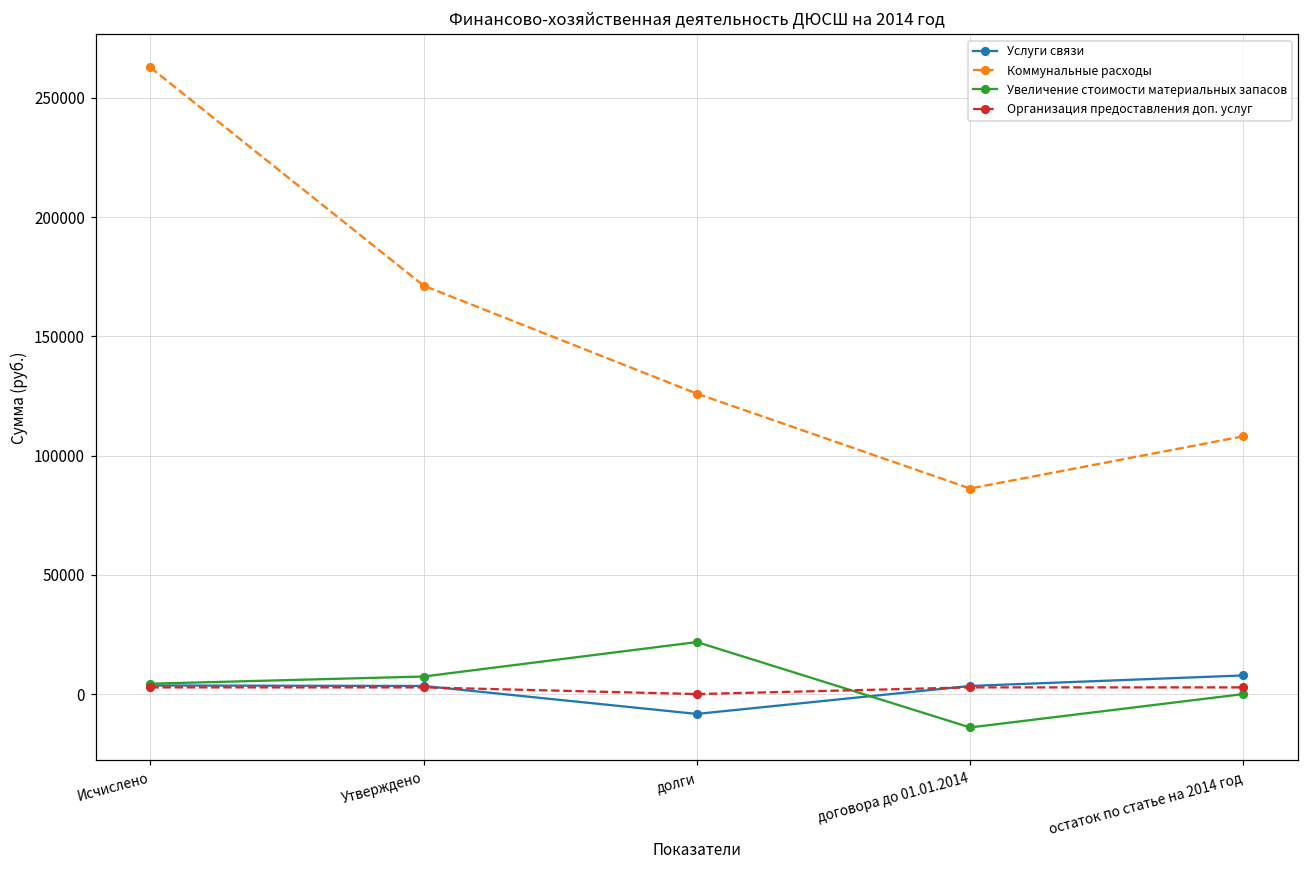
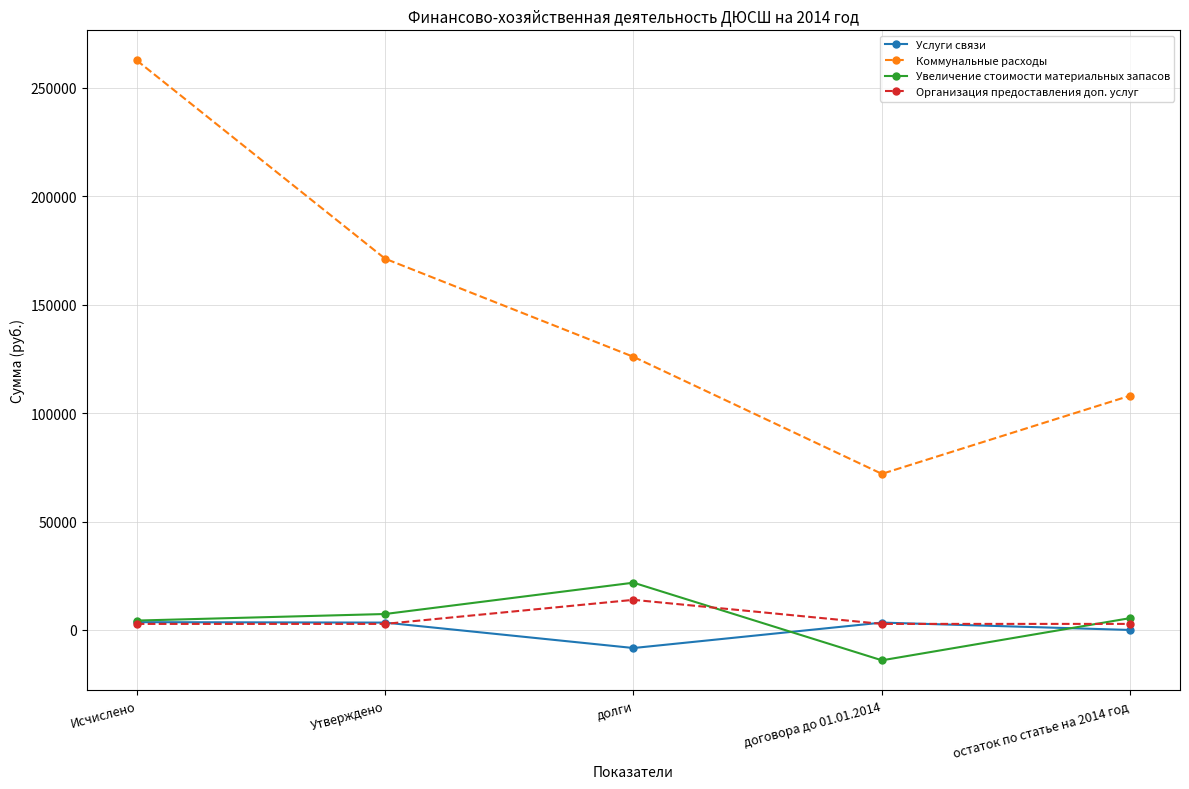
Организация предоставления доп. услуг, долги: 0 -> 14000
Коммунальные расходы, договора до 01.01.2014: 86000 -> 72000
Услуги связи, остаток по статье на 2014 год: 8000 -> 0
Увеличение стоимости материальных запасов, остаток по статье на 2014 год: 0 -> 5000
